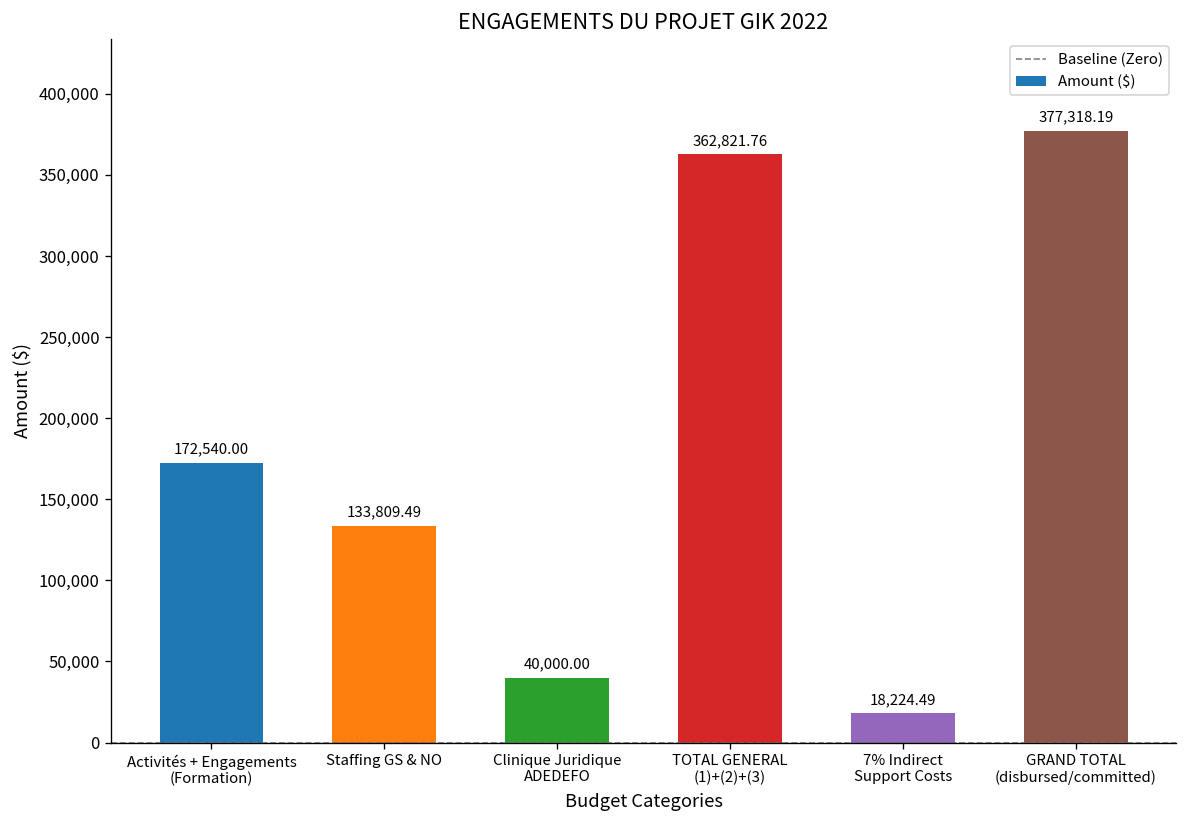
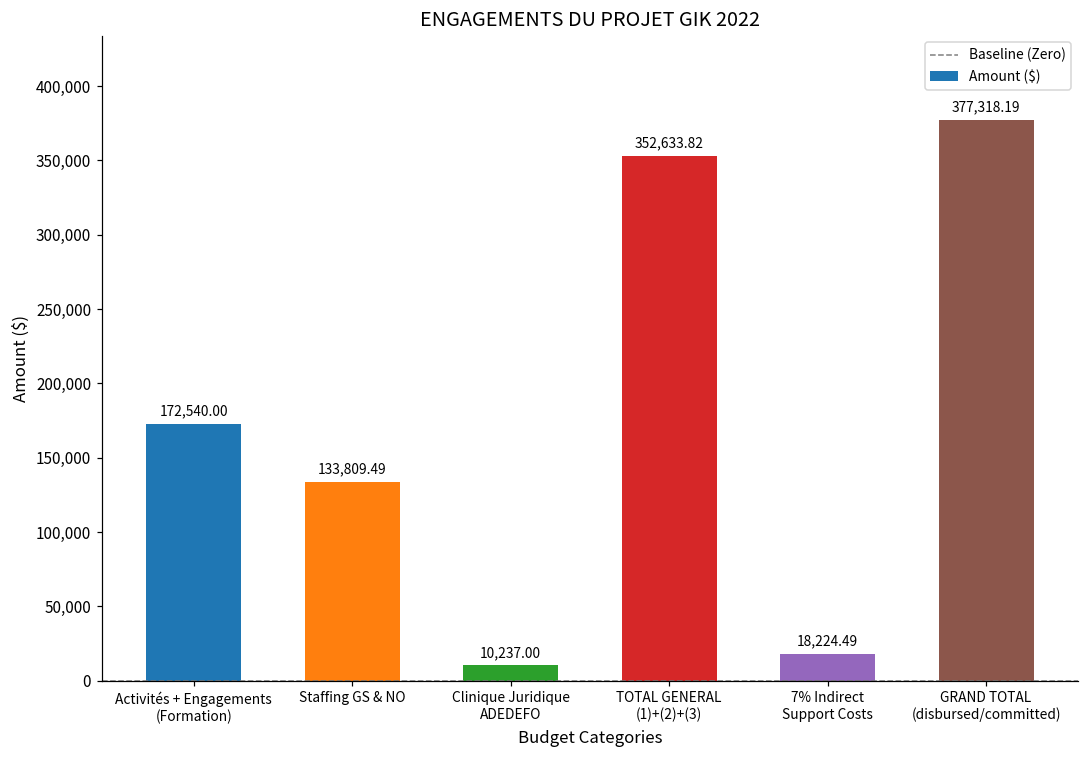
Clinique Juridique ADEDEFO: 40,000.00 -> 10,237.00
TOTAL GENERAL (1)+(2)+(3): 362,821.76 -> 352,633.82
